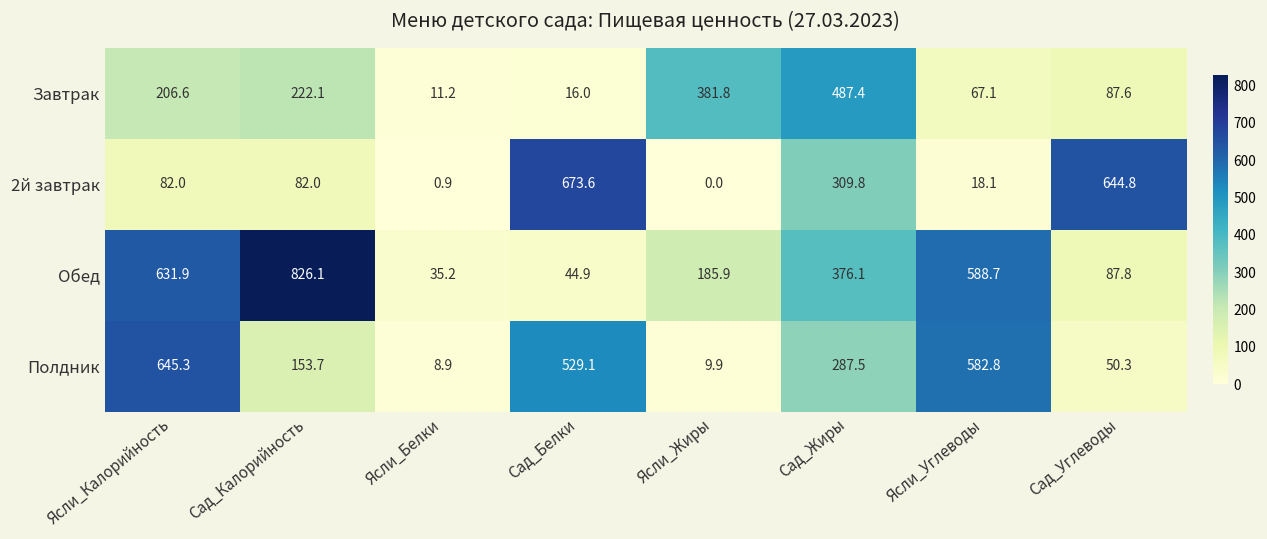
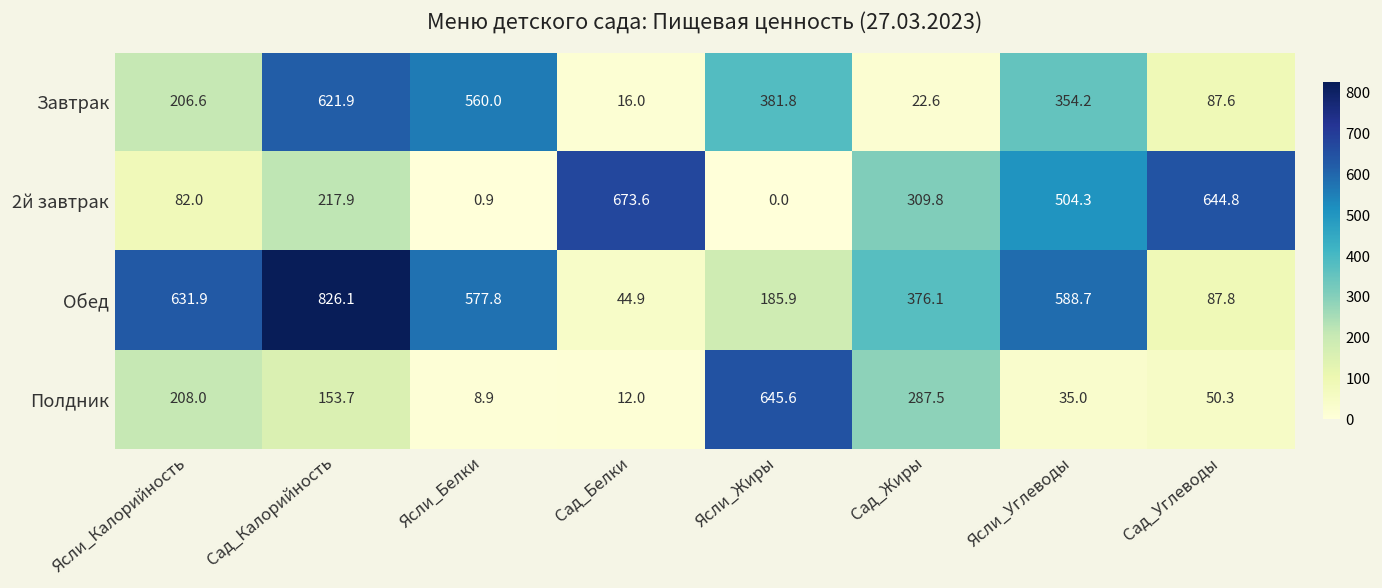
Завтрак, Сад_Калорийность: 222.1 -> 621.9
Завтрак, Ясли_Белки: 11.2 -> 560.0
Завтрак, Сад_Жиры: 487.4 -> 22.6
Завтрак, Ясли_Углеводы: 67.1 -> 354.2
2й завтрак, Сад_Калорийность: 82.0 -> 217.9
2й завтрак, Ясли_Углеводы: 18.1 -> 504.3
Обед, Ясли_Белки: 35.2 -> 577.8
Полдник, Ясли_Калорийность: 645.3 -> 208.0
Полдник, Сад_Белки: 529.1 -> 12.0
Полдник, Ясли_Жиры: 9.9 -> 645.6
Полдник, Ясли_Углеводы: 582.8 -> 35.0
